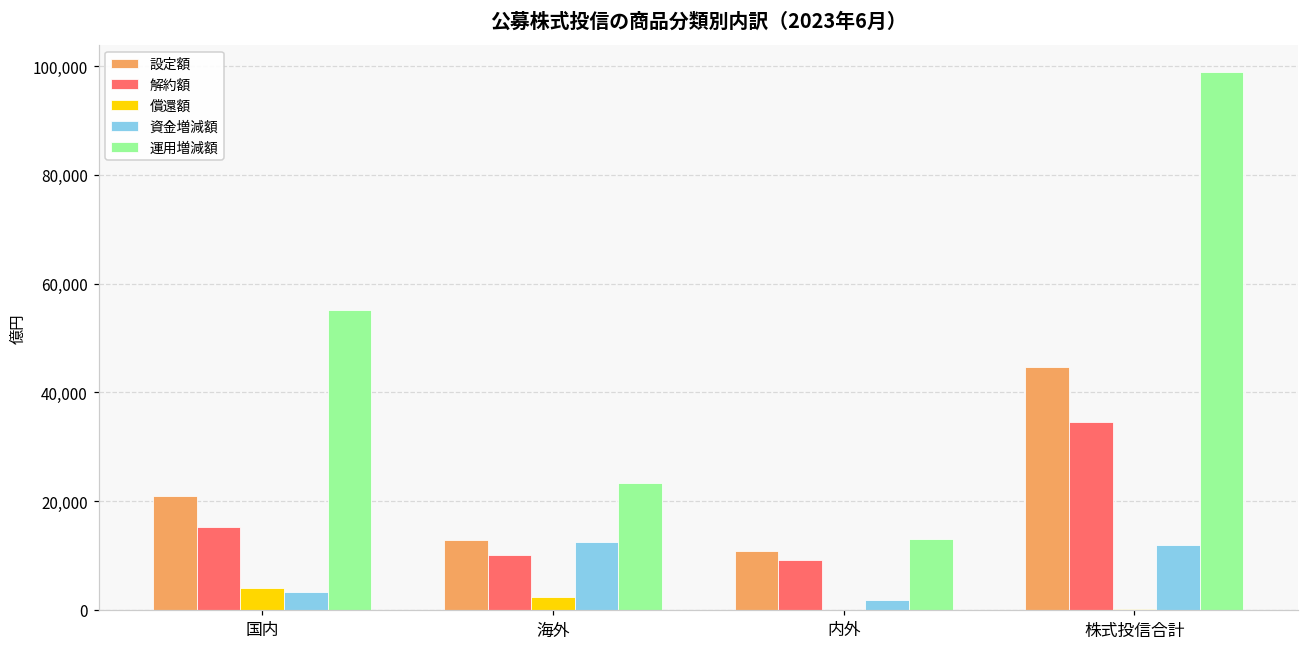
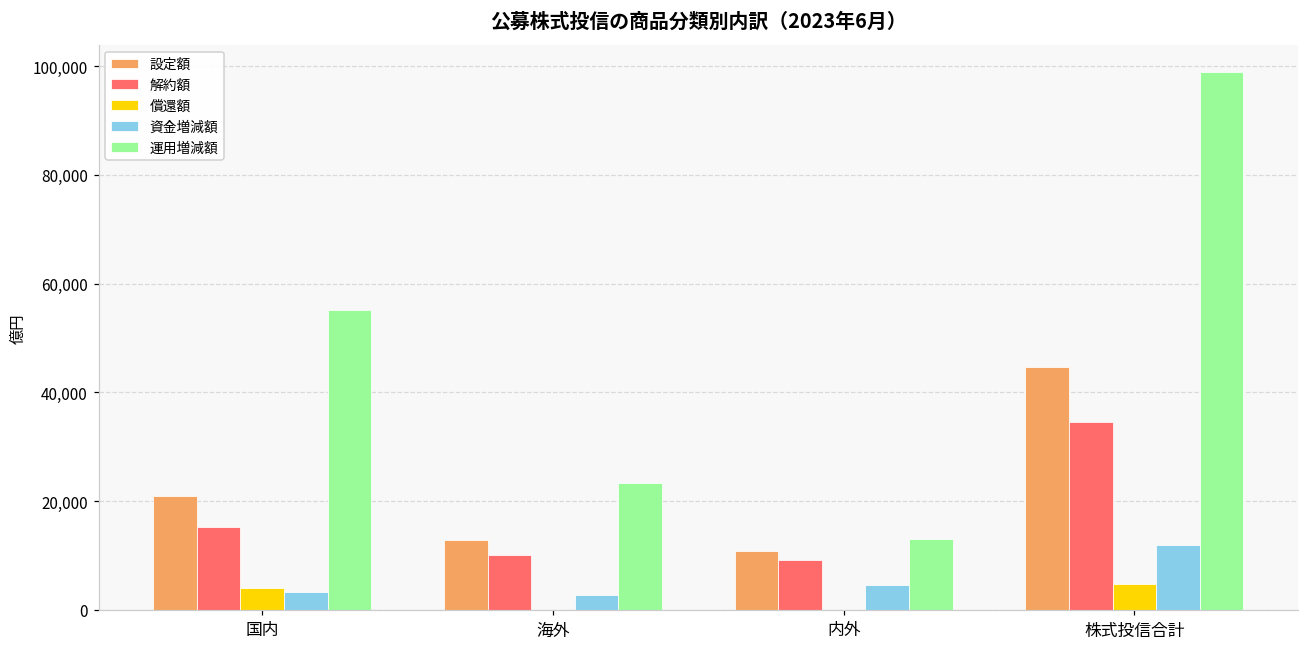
償還額, 海外: 2,000 -> 0
資金増減額, 海外: 13,000 -> 3,000
資金増減額, 内外: 2,000 -> 5,000
償還額, 株式投信合計: 0 -> 5,000
